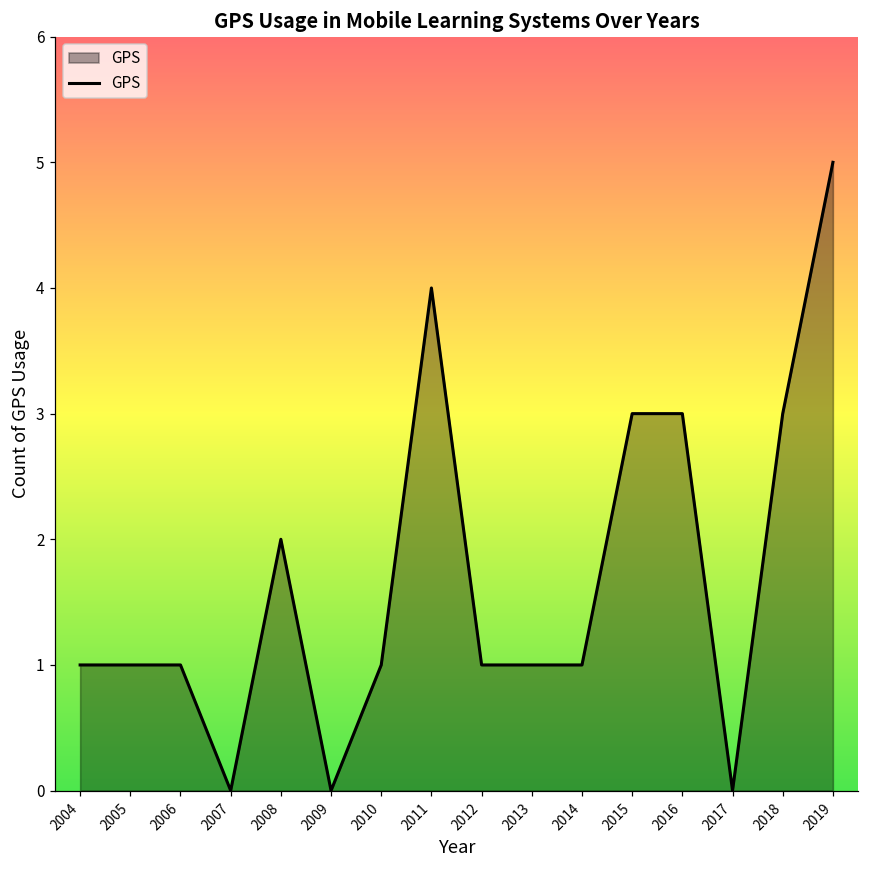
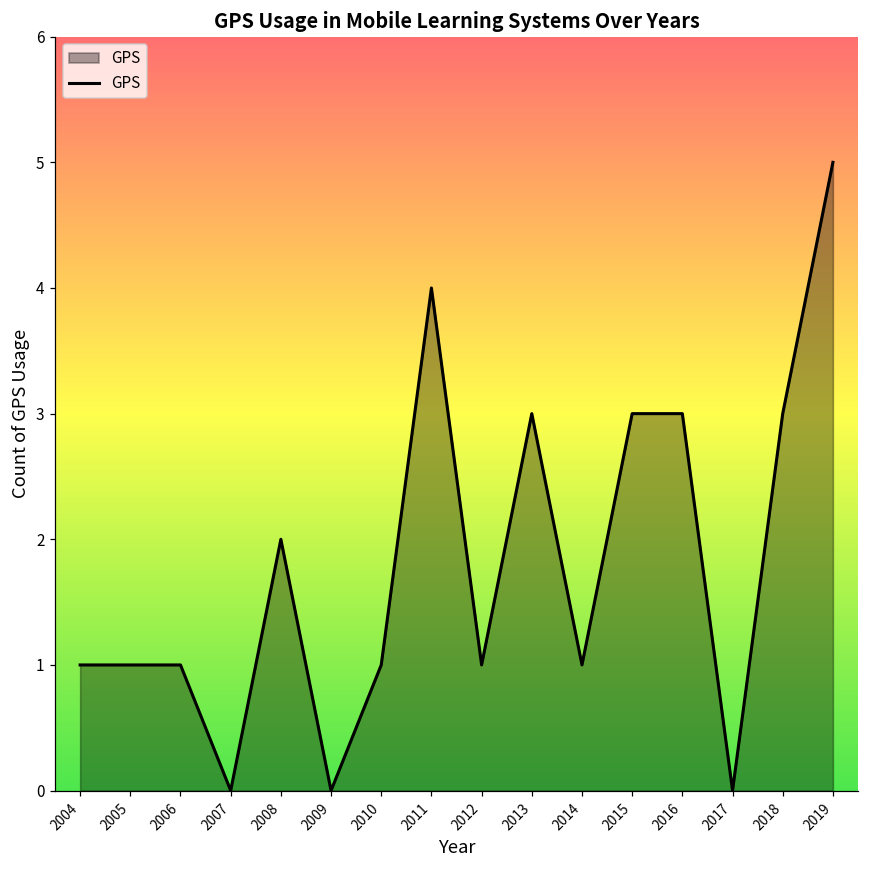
2013: 1 -> 3
